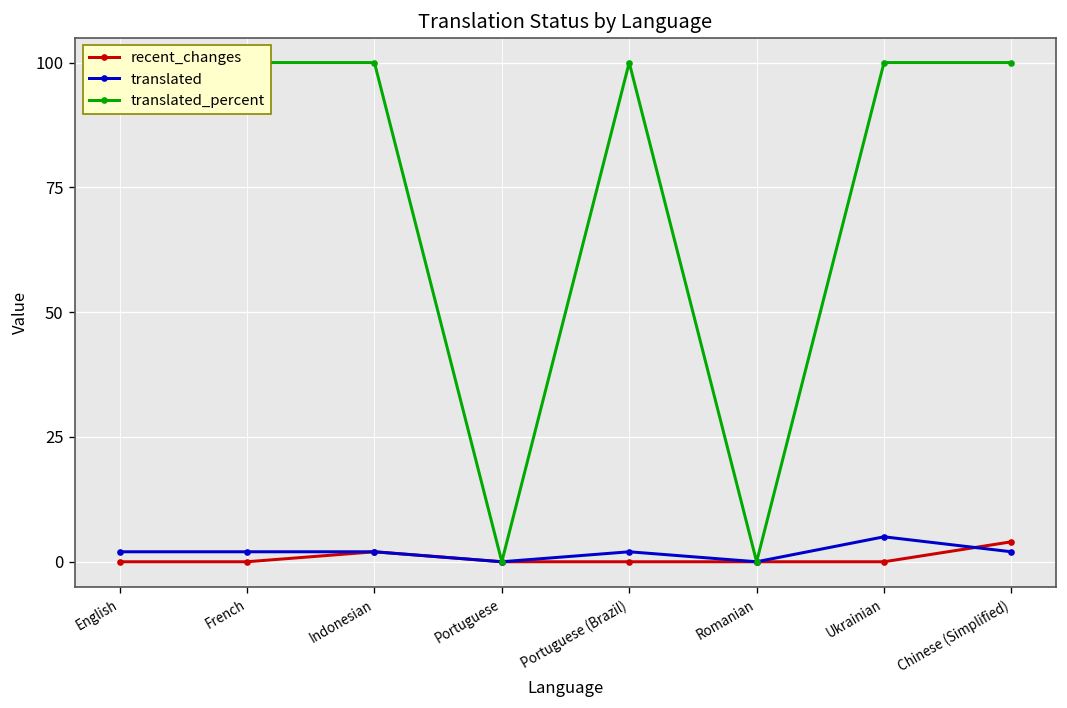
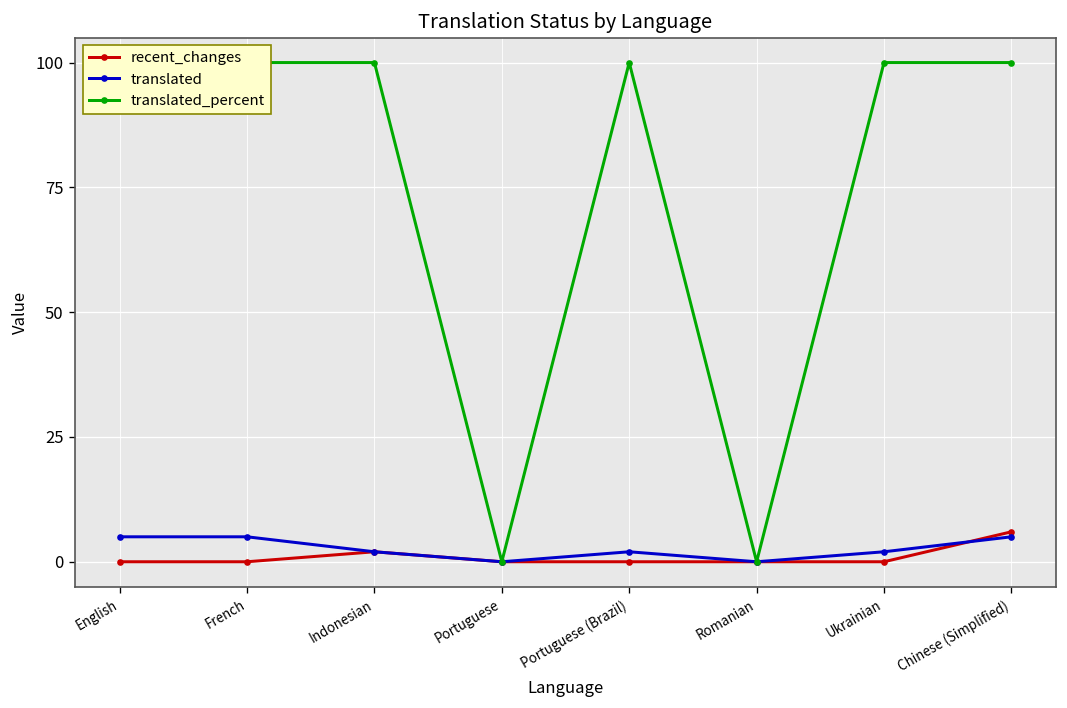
translated, English: 2 -> 5
translated, French: 2 -> 5
translated, Ukrainian: 5 -> 2
recent_changes, Chinese (Simplified): 4 -> 6
translated, Chinese (Simplified): 2 -> 5
